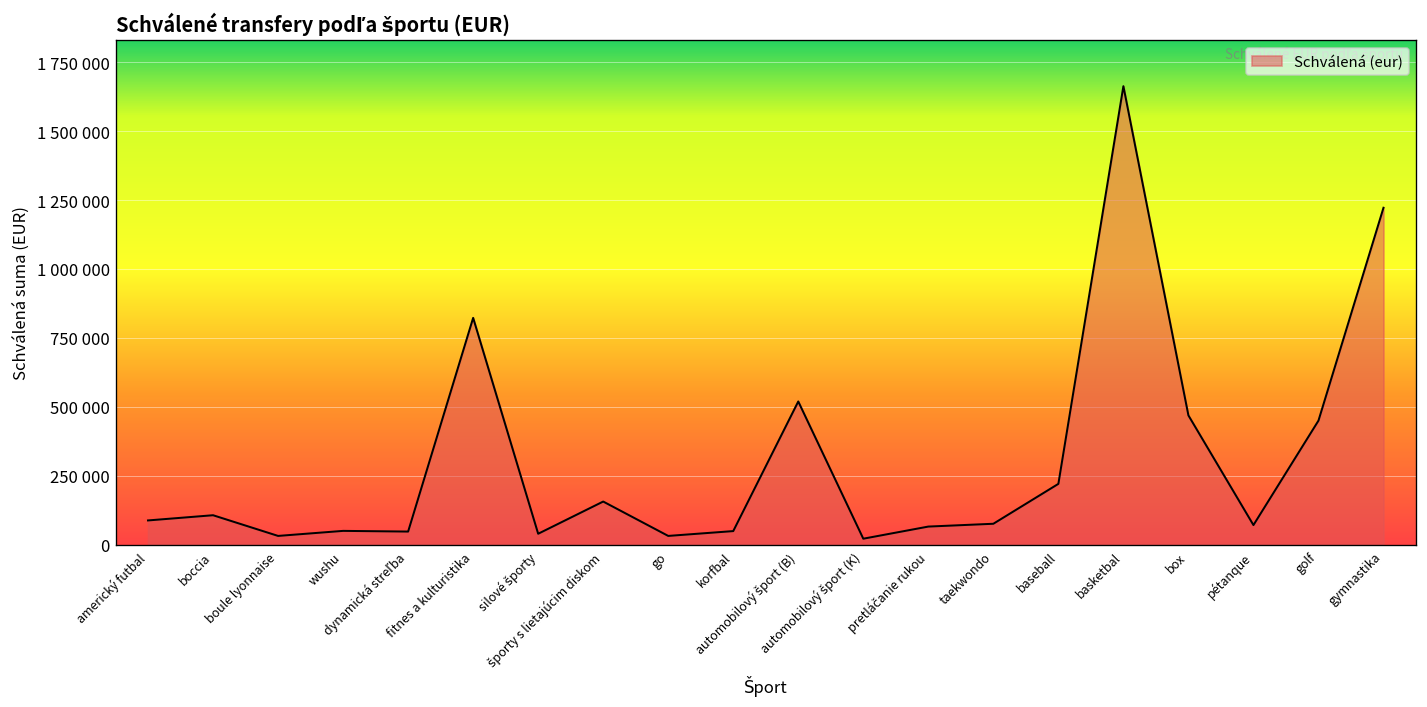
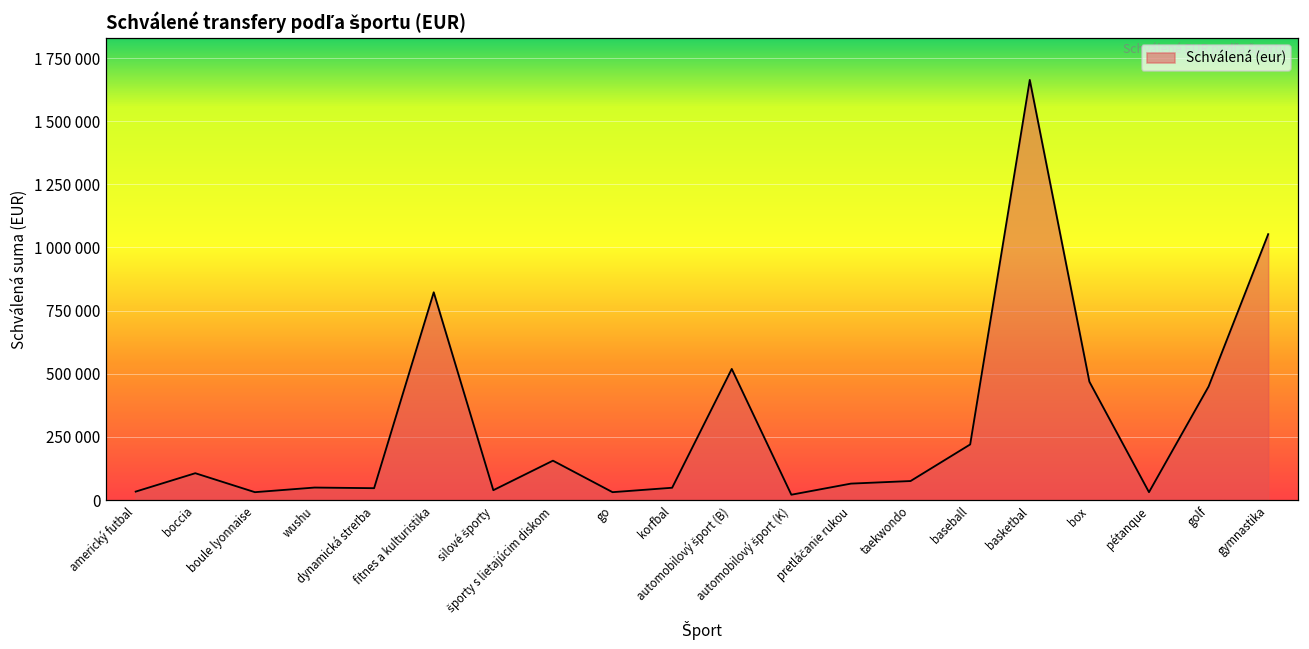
americký futbal: 90000 -> 30000
pétanque: 70000 -> 30000
gymnastika: 1220000 -> 1050000
